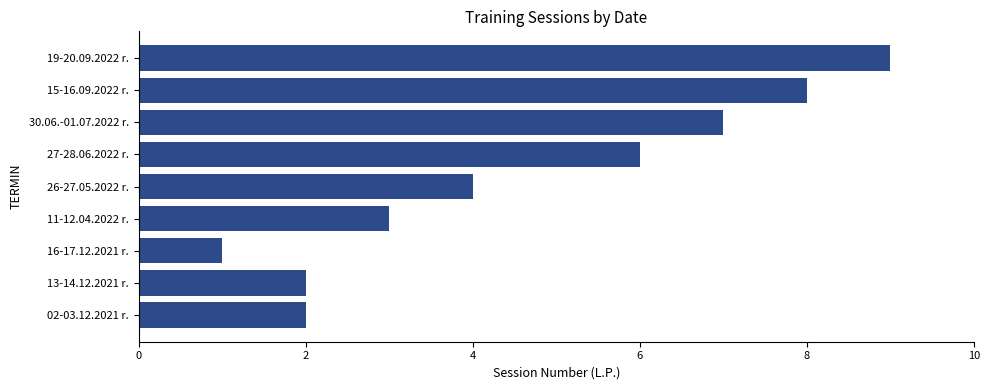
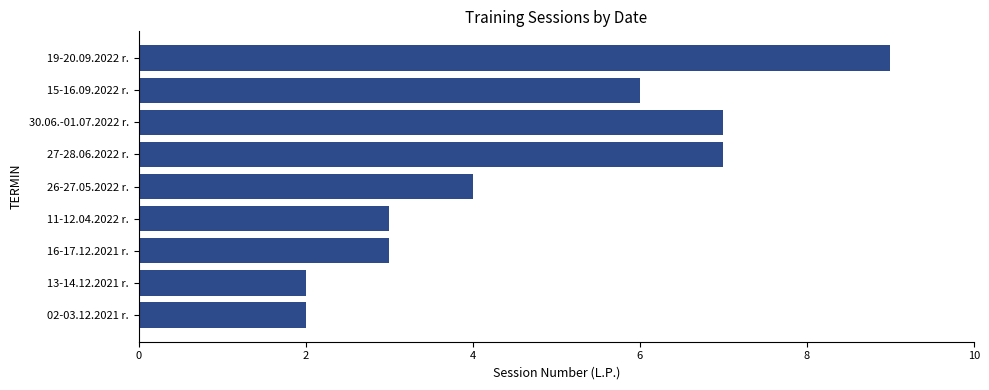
15-16.09.2022 r.: 8 -> 6
27-28.06.2022 r.: 6 -> 7
16-17.12.2021 r.: 1 -> 3
